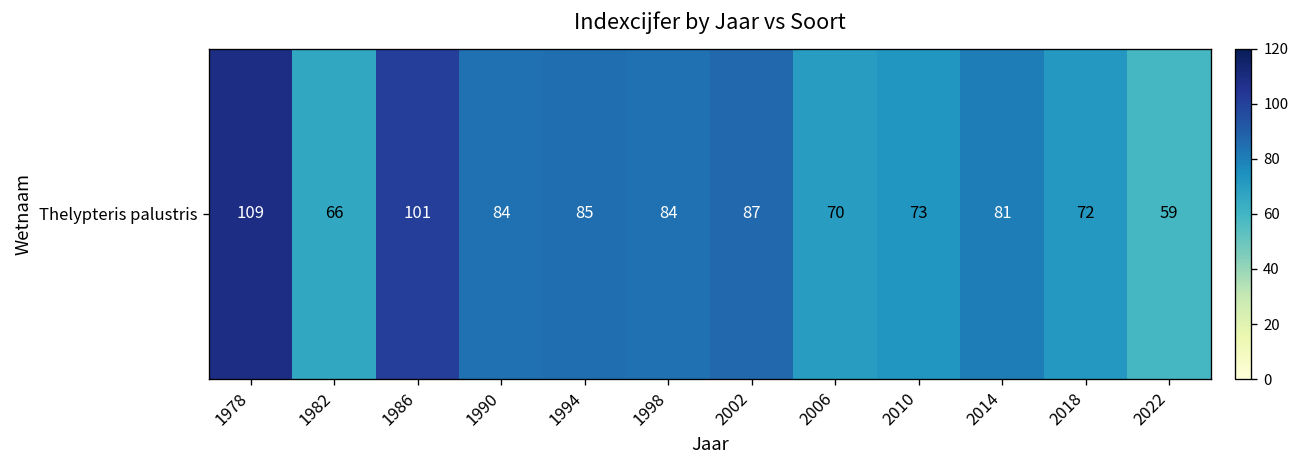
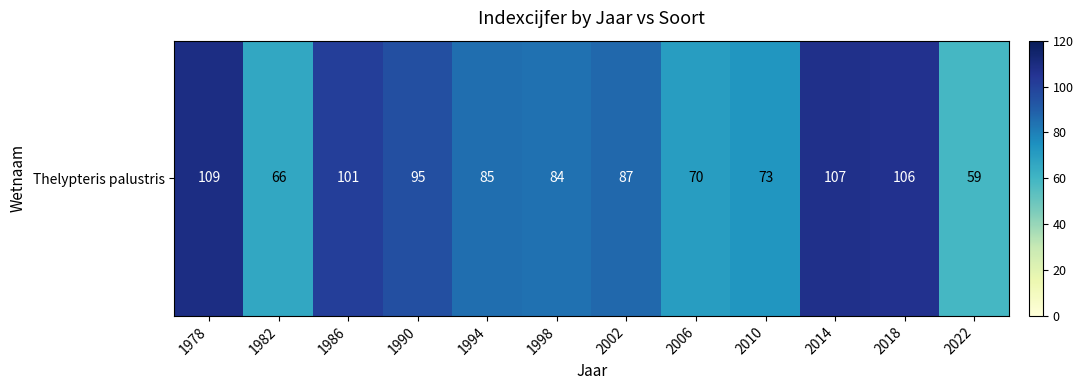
Thelypteris palustris, 1990: 84 -> 95
Thelypteris palustris, 2014: 81 -> 107
Thelypteris palustris, 2018: 72 -> 106
